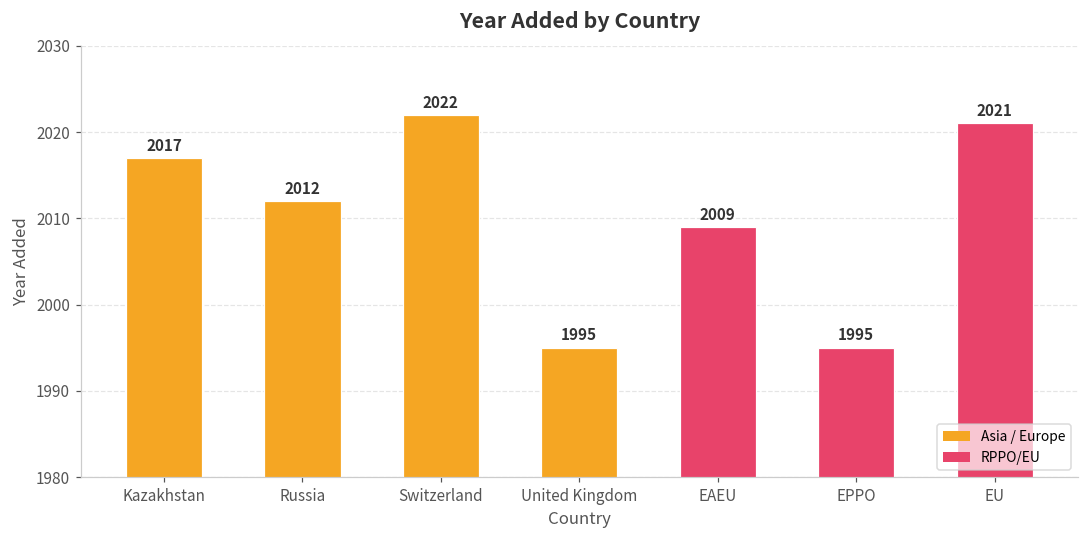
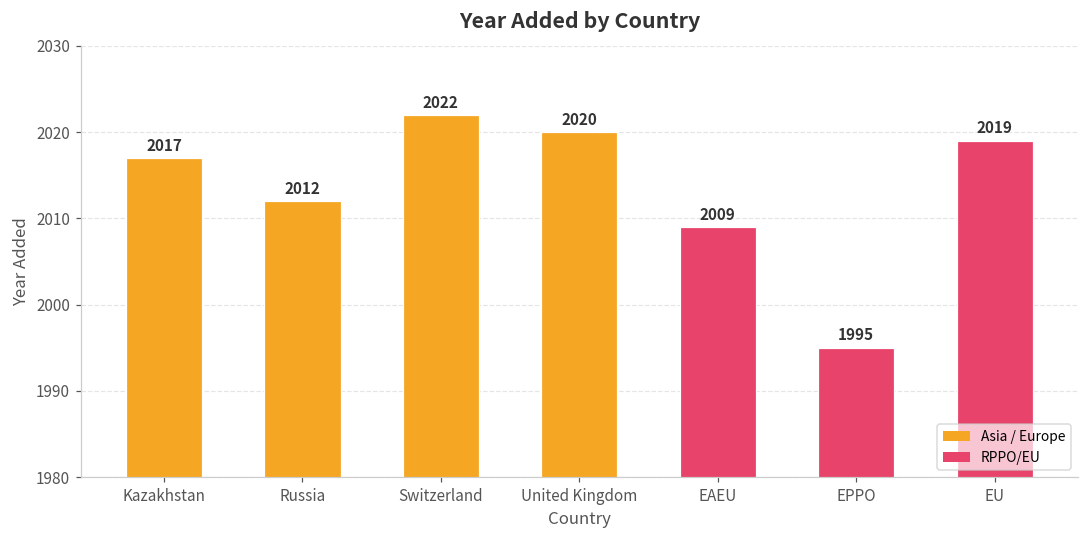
United Kingdom: 1995 -> 2020
EU: 2021 -> 2019
